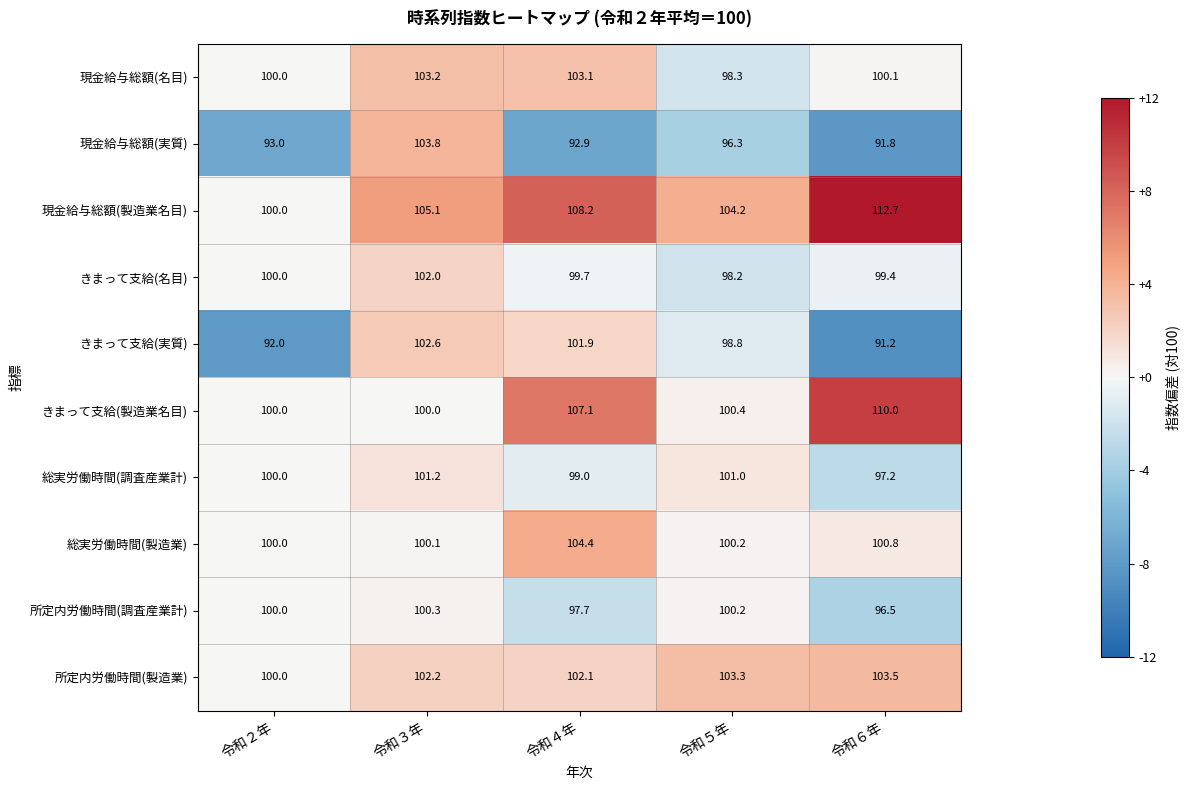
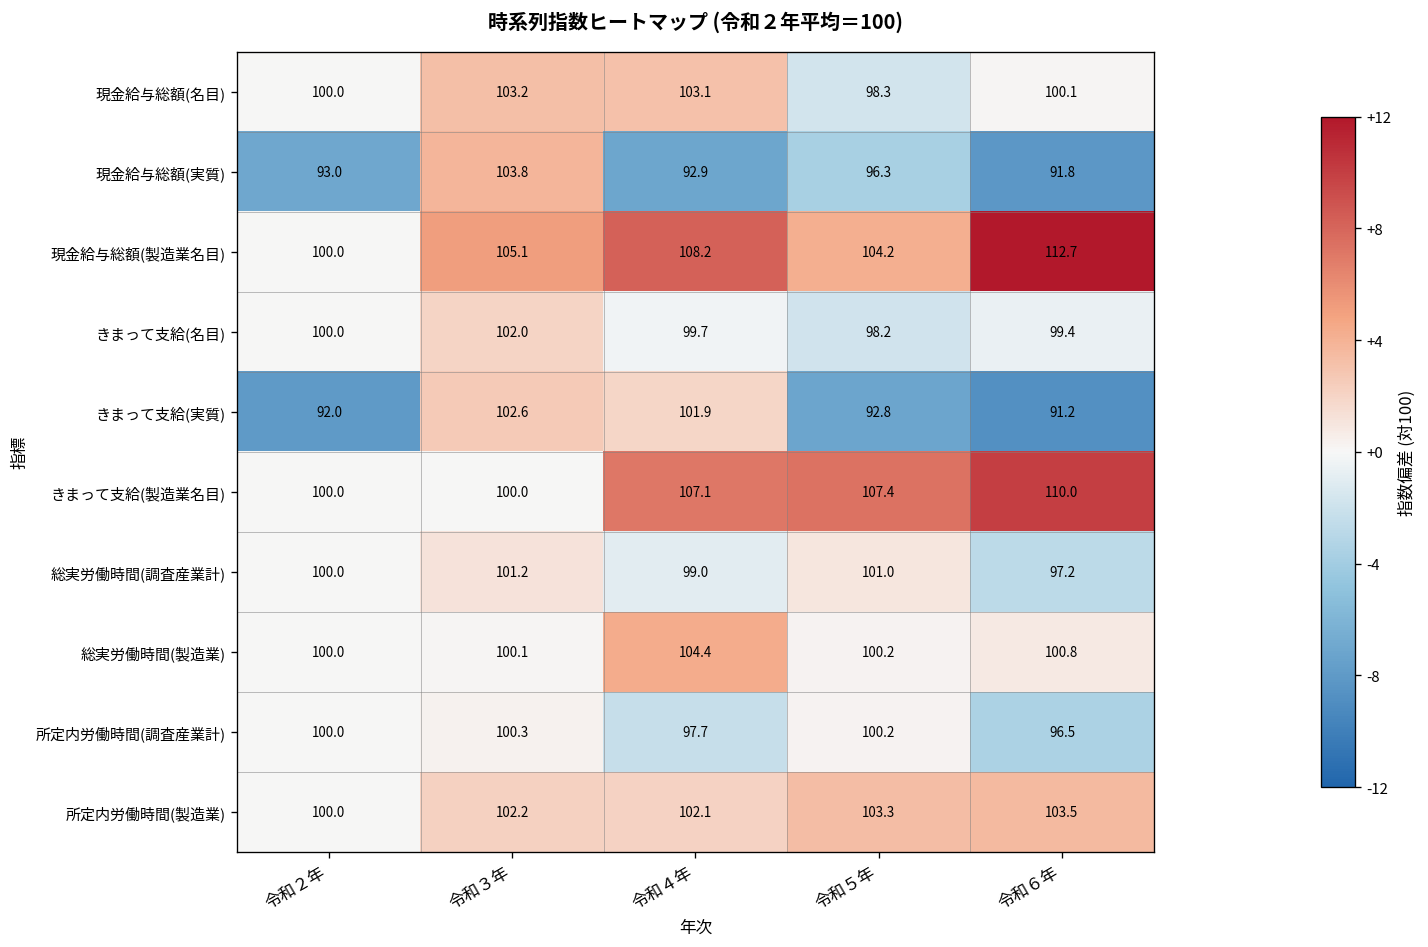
きまって支給(実質), 令和５年: 98.8 -> 92.8
きまって支給(製造業名目), 令和５年: 100.4 -> 107.4
